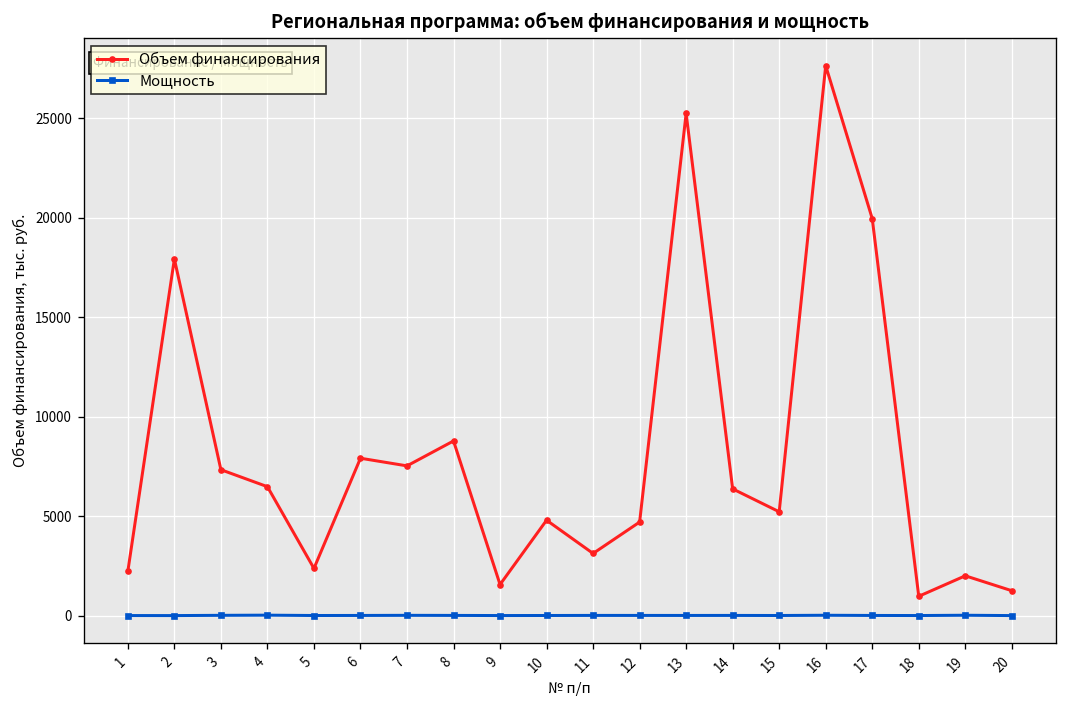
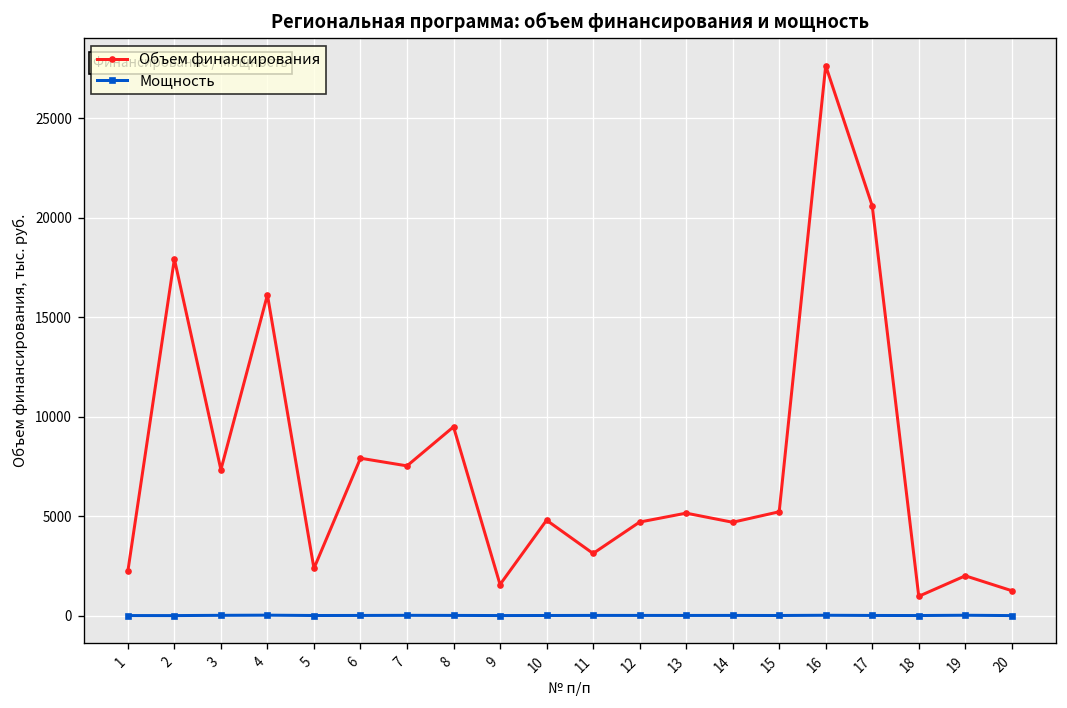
Объем финансирования, 4: 6500 -> 16100
Объем финансирования, 8: 8800 -> 9500
Объем финансирования, 13: 25200 -> 5100
Объем финансирования, 14: 6400 -> 4700
Объем финансирования, 17: 20000 -> 20600
